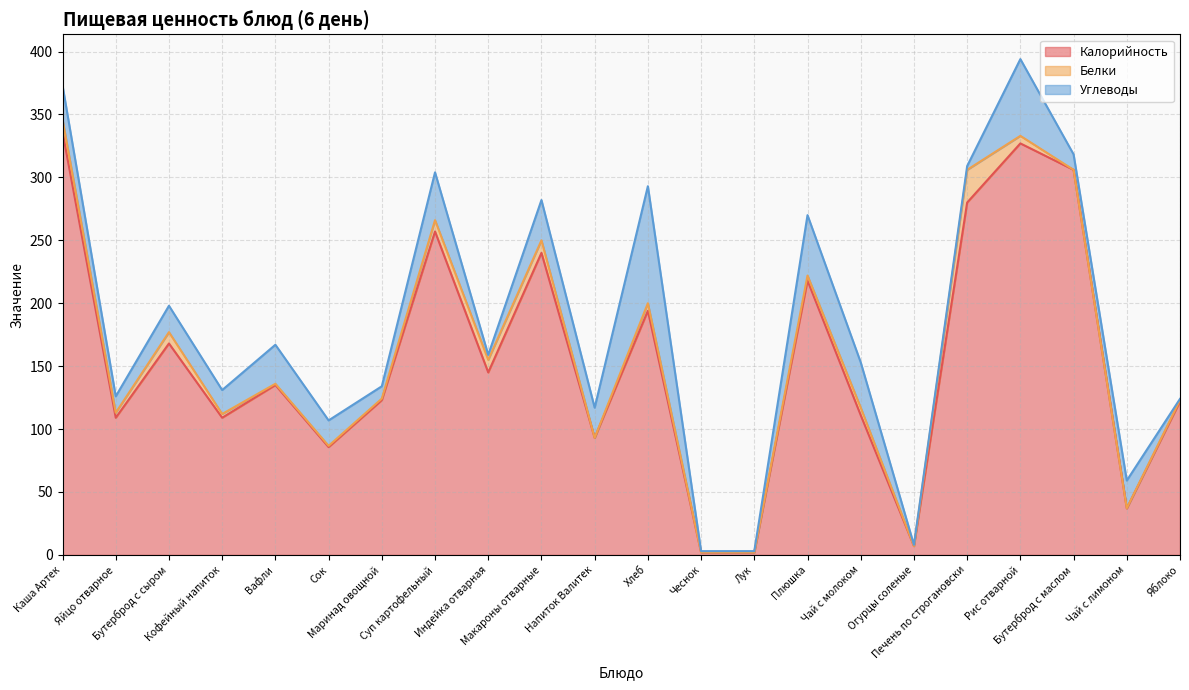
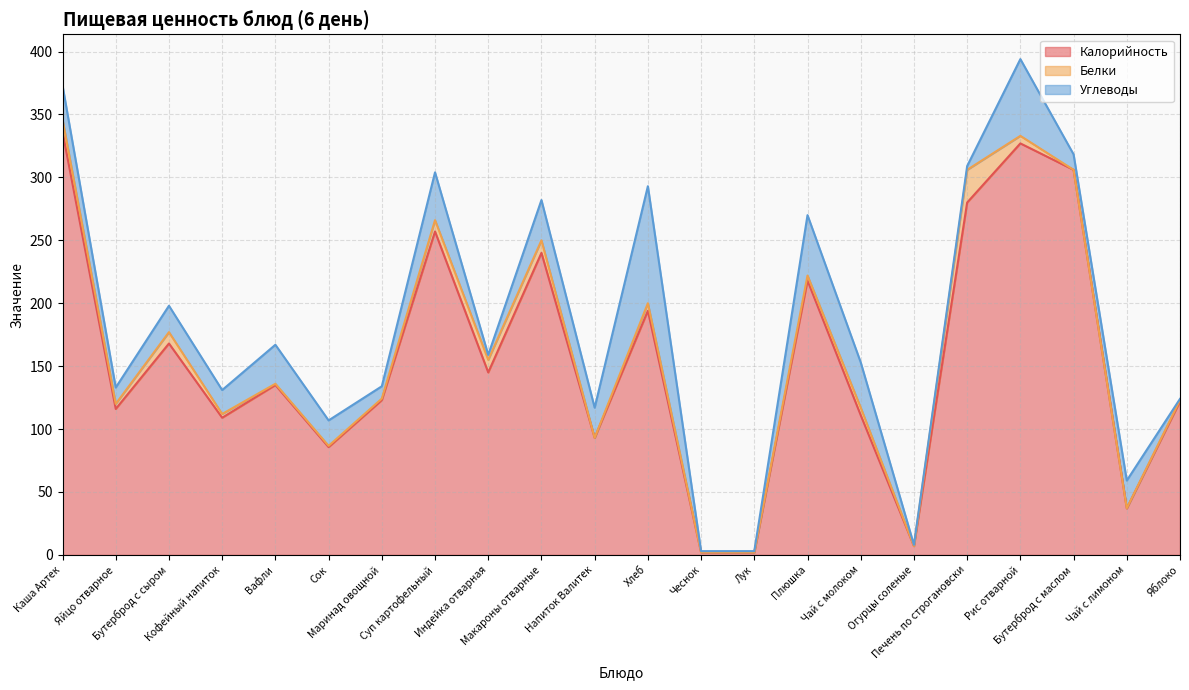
Калорийность, Яйцо отварное: 109 -> 116
